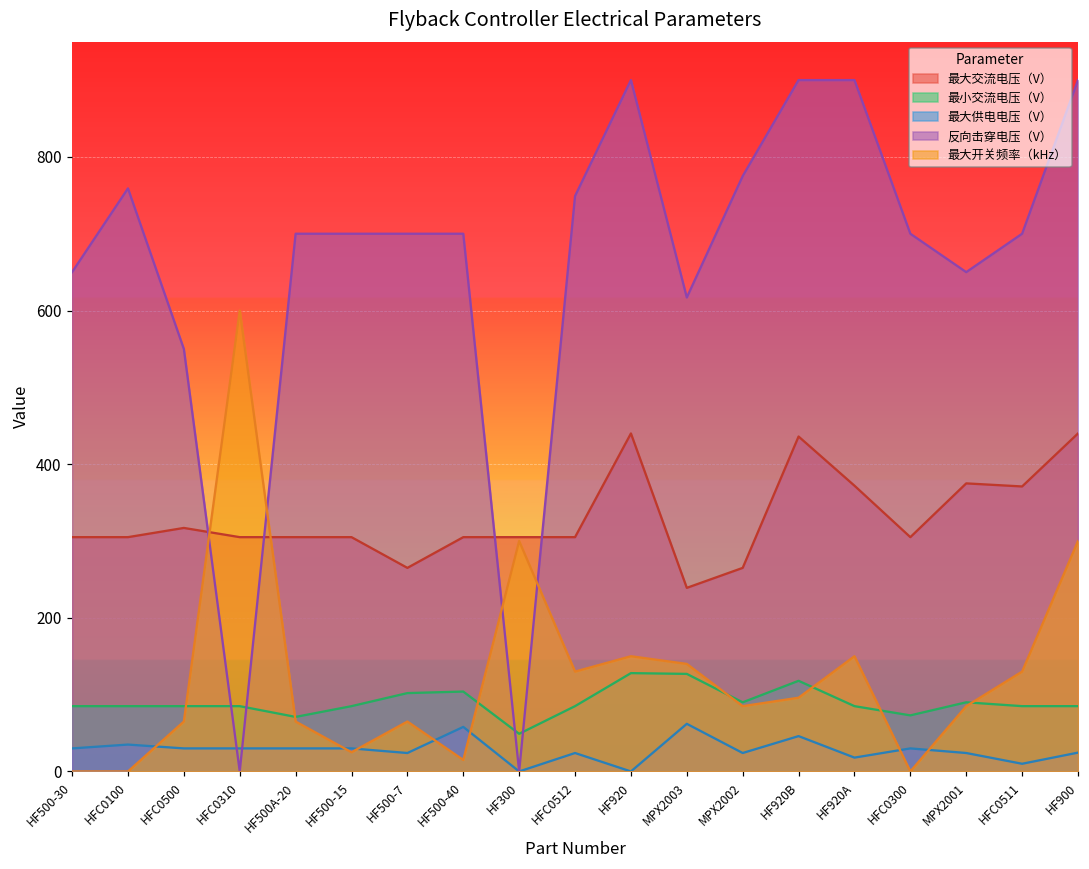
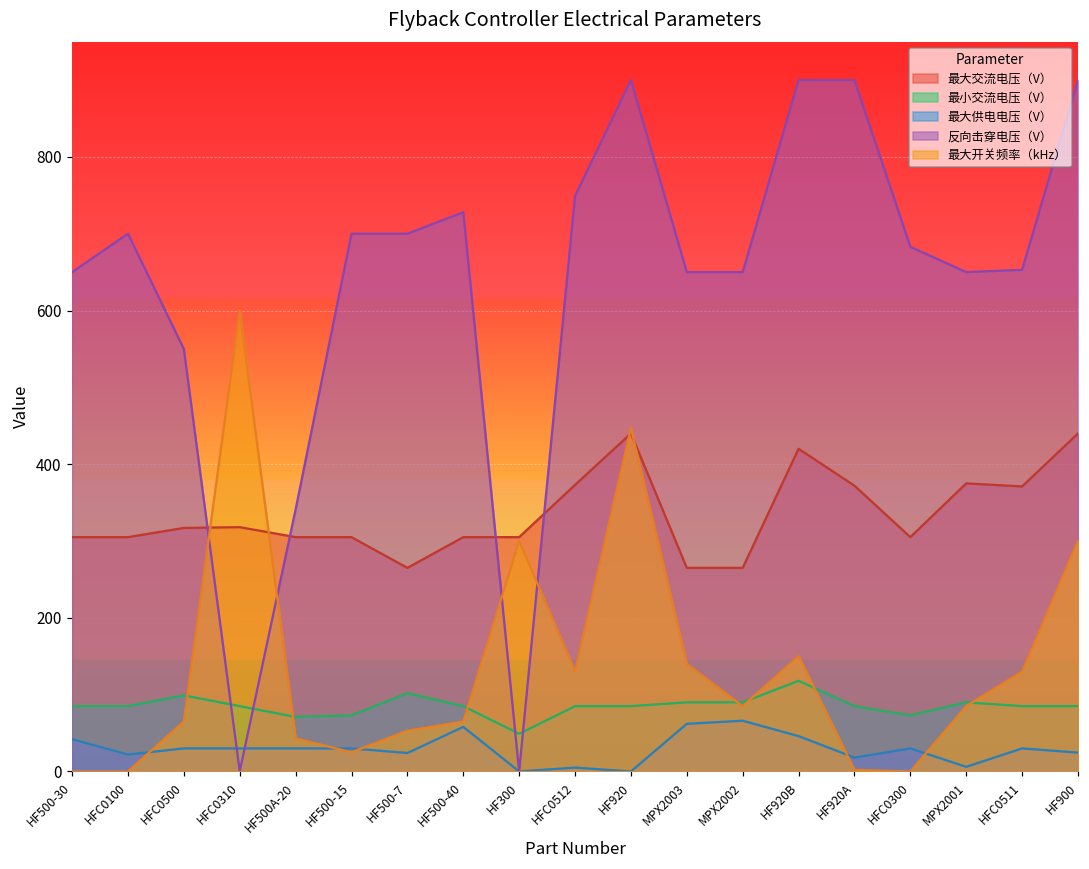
最大供电电压（V）, HF500-30: 30 -> 40
最大供电电压（V）, HFC0100: 40 -> 20
反向击穿电压（V）, HFC0100: 760 -> 700
最小交流电压（V）, HFC0500: 90 -> 100
最大交流电压（V）, HFC0310: 310 -> 320
反向击穿电压（V）, HF500A-20: 700 -> 340
最大开关频率（kHz）, HF500A-20: 70 -> 40
最小交流电压（V）, HF500-15: 90 -> 70
最大开关频率（kHz）, HF500-7: 70 -> 50
最小交流电压（V）, HF500-40: 100 -> 90
反向击穿电压（V）, HF500-40: 700 -> 730
最大开关频率（kHz）, HF500-40: 20 -> 70
最大交流电压（V）, HFC0512: 310 -> 370
最大供电电压（V）, HFC0512: 20 -> 10
最小交流电压（V）, HF920: 130 -> 90
最大开关频率（kHz）, HF920: 150 -> 450
最大交流电压（V）, MPX2003: 240 -> 270
最小交流电压（V）, MPX2003: 130 -> 90
反向击穿电压（V）, MPX2003: 620 -> 650
最大供电电压（V）, MPX2002: 20 -> 70
反向击穿电压（V）, MPX2002: 780 -> 650
最大交流电压（V）, HF920B: 440 -> 420
最大开关频率（kHz）, HF920B: 100 -> 150
最大开关频率（kHz）, HF920A: 150 -> 0
反向击穿电压（V）, HFC0300: 700 -> 680
最大供电电压（V）, MPX2001: 20 -> 10
最大供电电压（V）, HFC0511: 10 -> 30
反向击穿电压（V）, HFC0511: 700 -> 650
